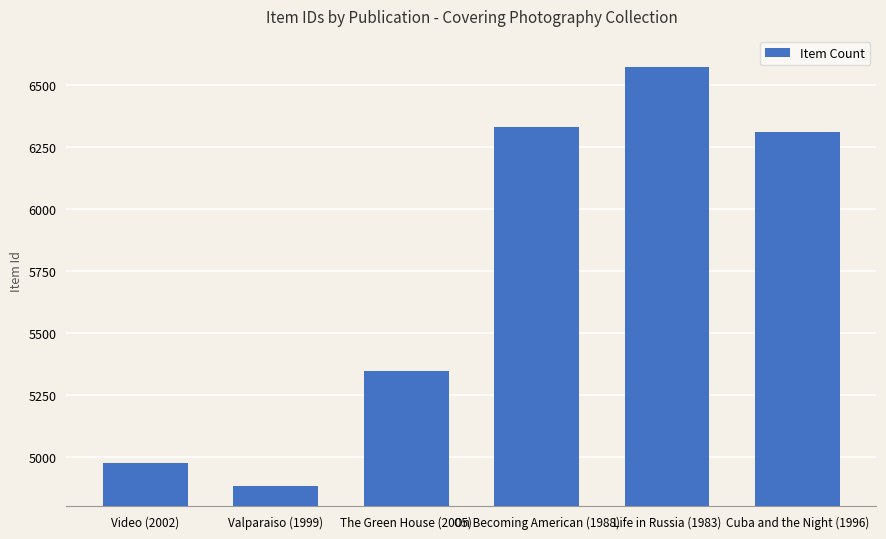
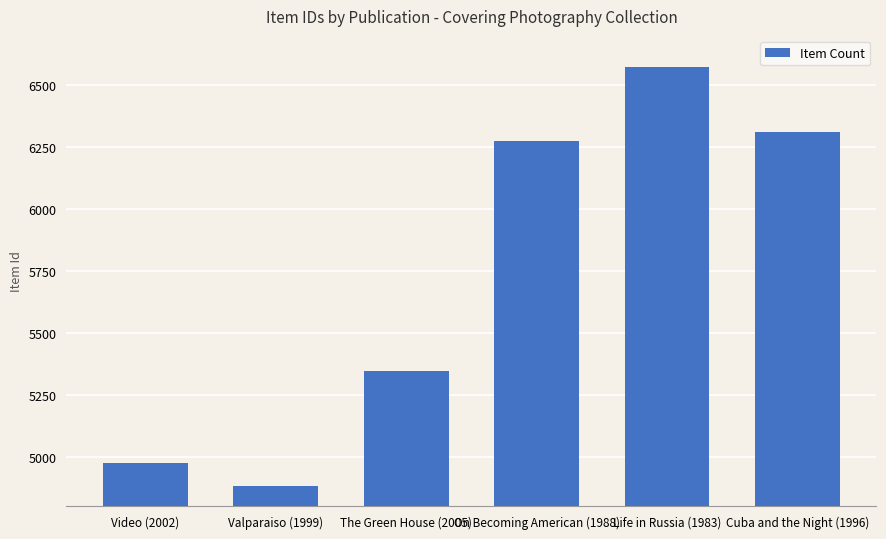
On Becoming American (1988): 6330 -> 6280
